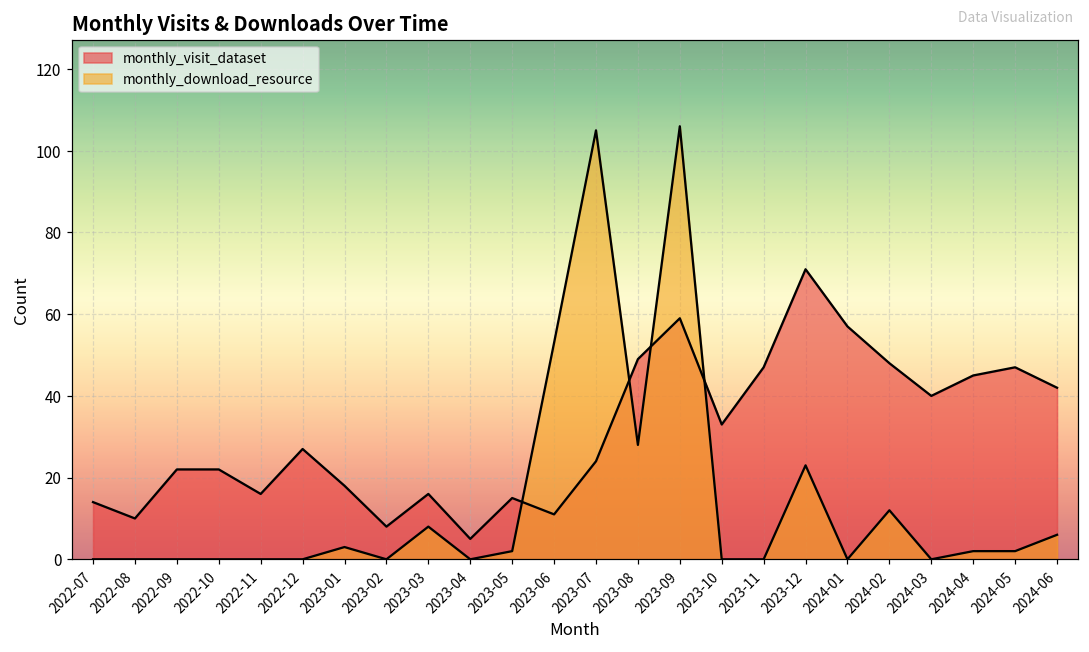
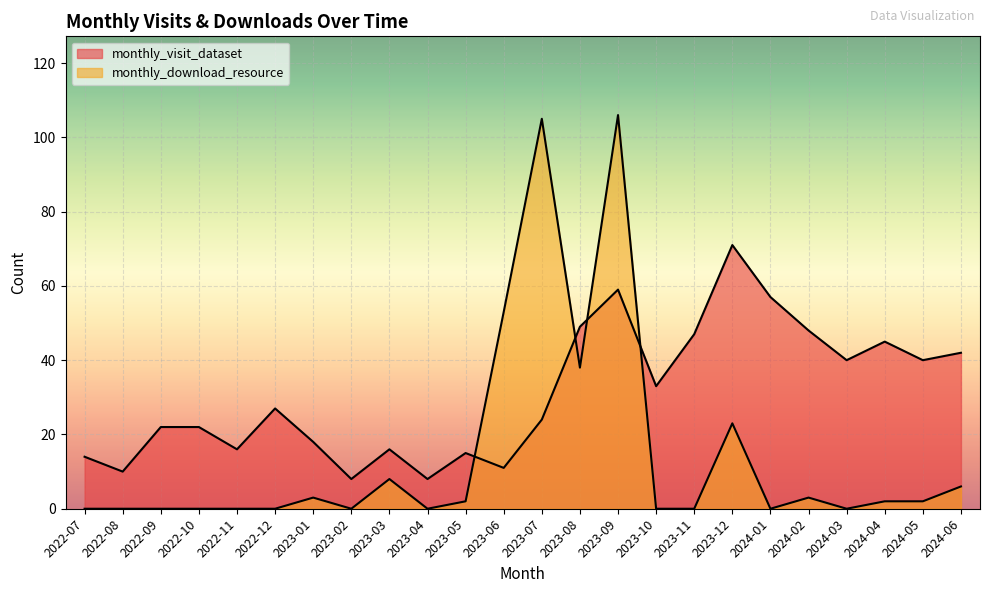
monthly_visit_dataset, 2023-04: 5 -> 8
monthly_download_resource, 2023-08: 28 -> 38
monthly_download_resource, 2024-02: 12 -> 3
monthly_visit_dataset, 2024-05: 47 -> 40
